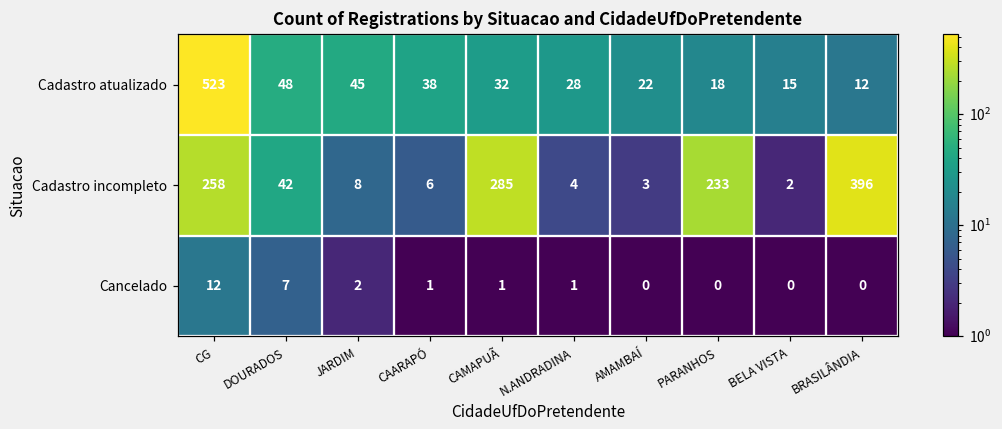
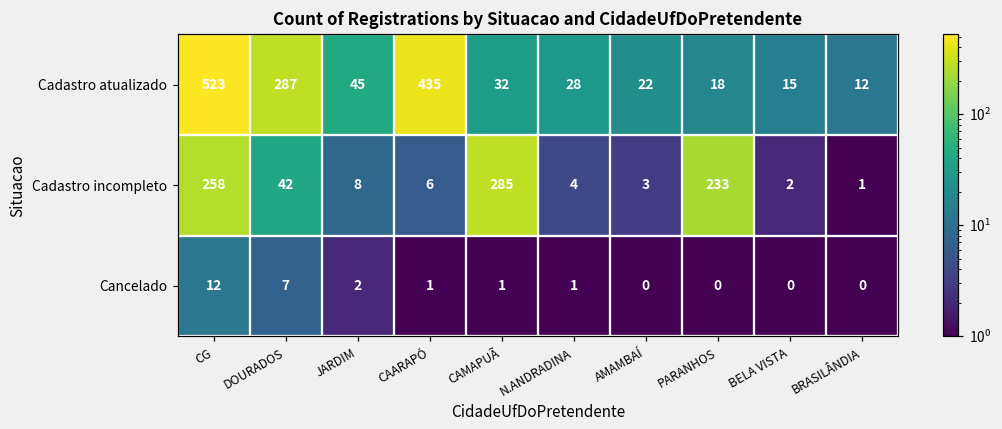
Cadastro atualizado, DOURADOS: 48 -> 287
Cadastro atualizado, CAARAPÓ: 38 -> 435
Cadastro incompleto, BRASILÂNDIA: 396 -> 1
